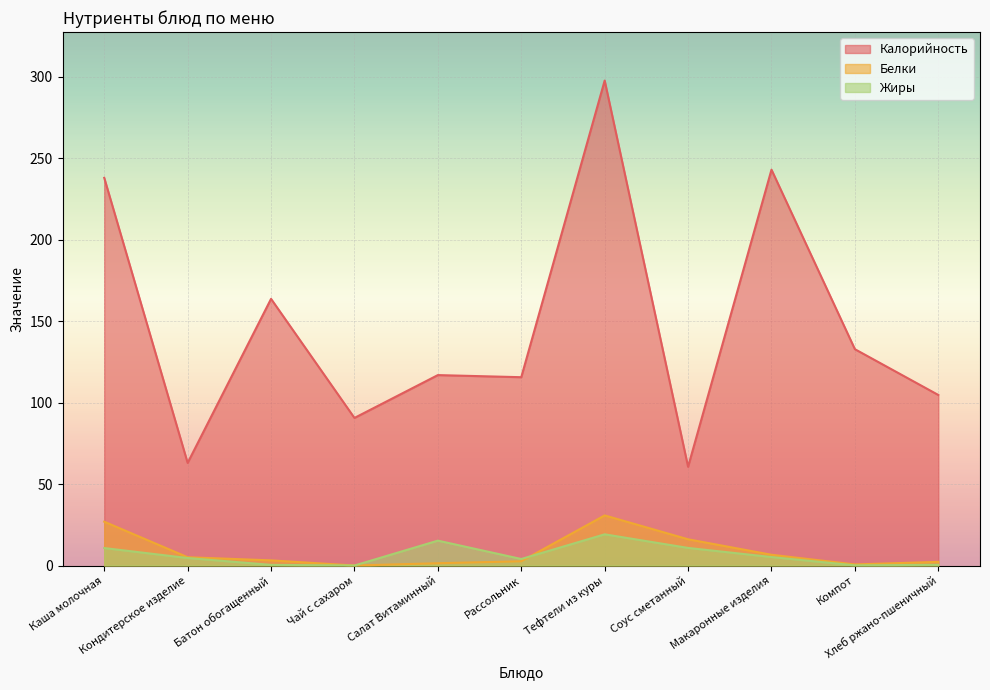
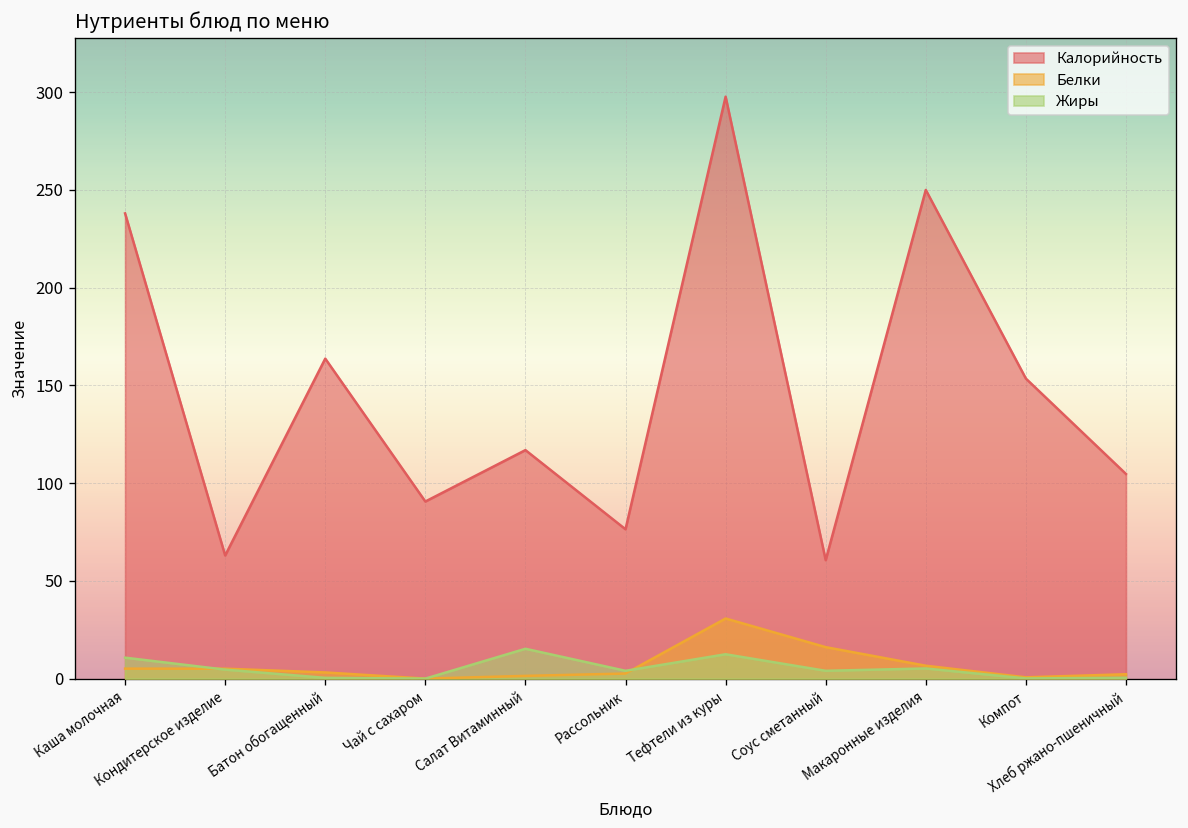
Белки, Каша молочная: 27 -> 5
Калорийность, Рассольник: 116 -> 76
Жиры, Тефтели из куры: 19 -> 12
Жиры, Соус сметанный: 11 -> 4
Калорийность, Макаронные изделия: 243 -> 250
Калорийность, Компот: 133 -> 154
